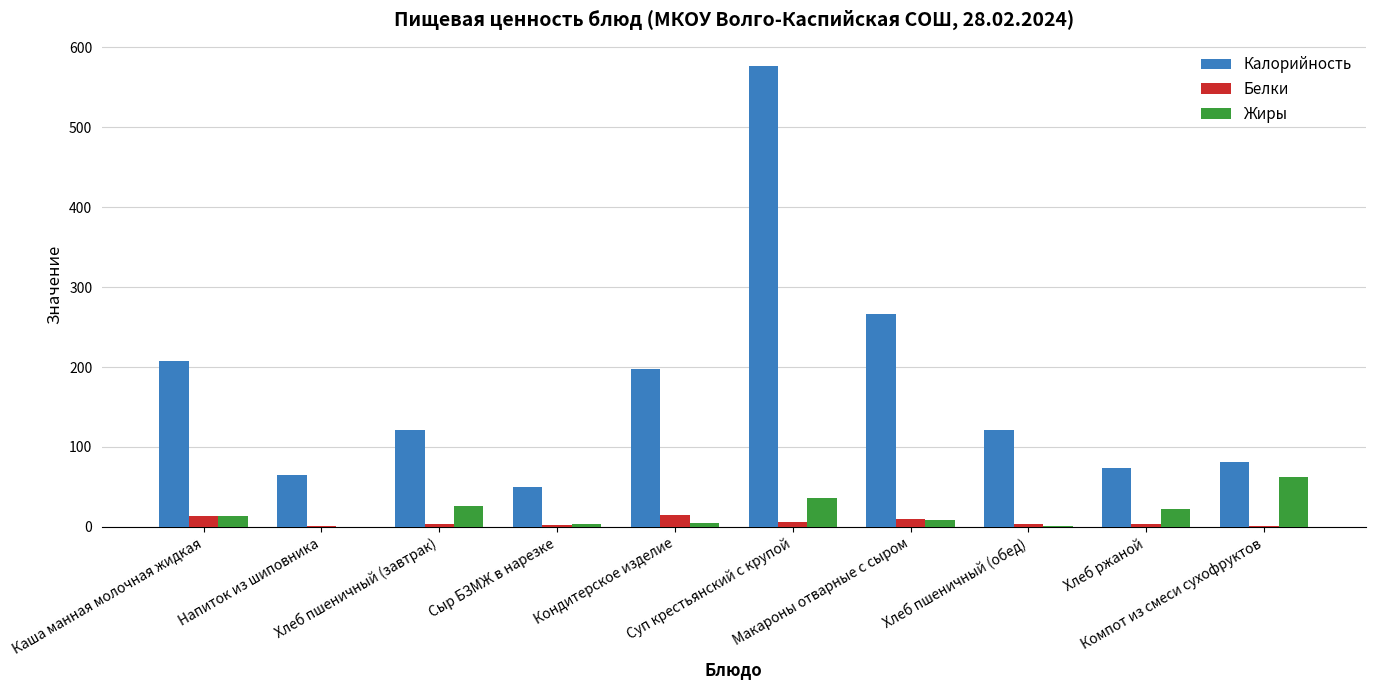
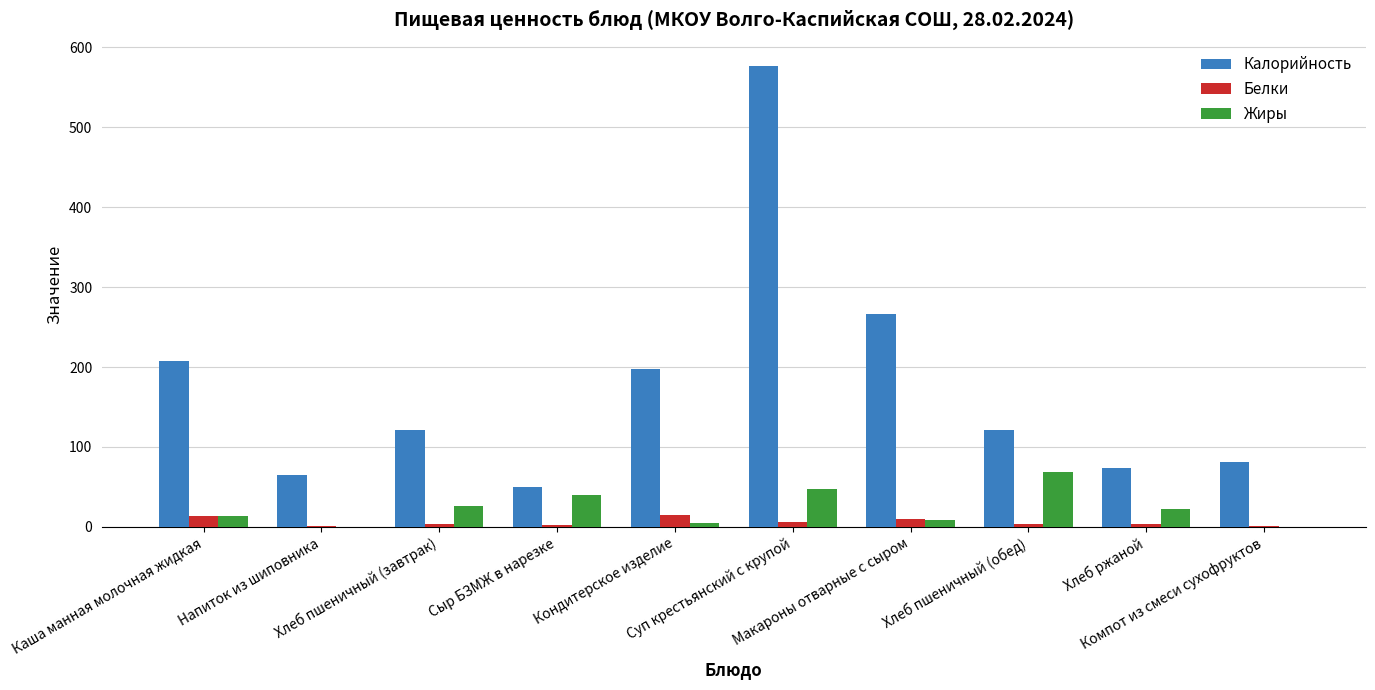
Жиры, Сыр БЗМЖ в нарезке: 0 -> 40
Жиры, Суп крестьянский с крупой: 40 -> 50
Жиры, Хлеб пшеничный (обед): 0 -> 70
Жиры, Компот из смеси сухофруктов: 60 -> 0
